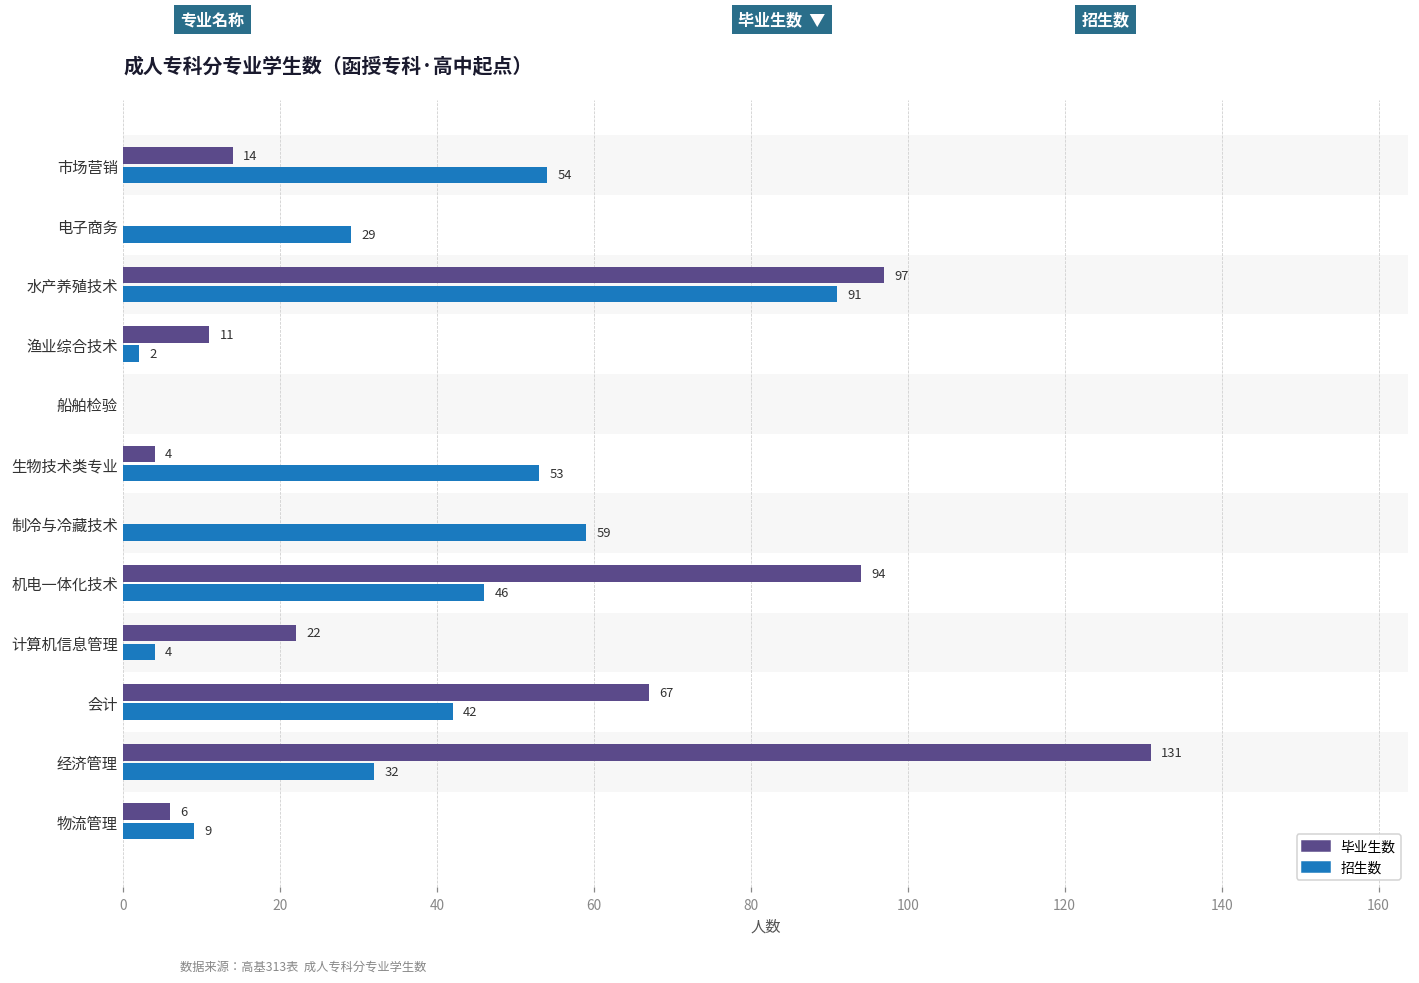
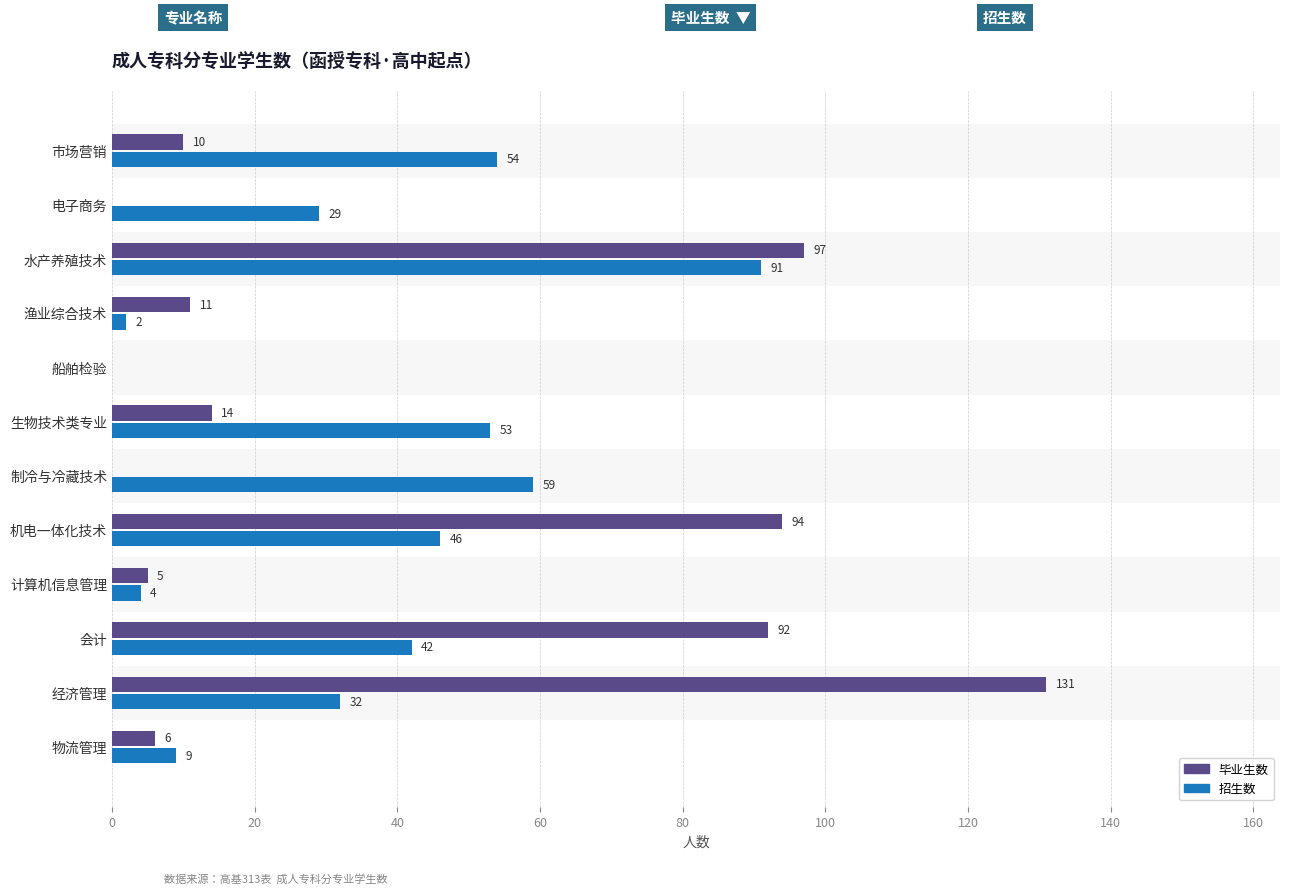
毕业生数, 市场营销: 14 -> 10
毕业生数, 生物技术类专业: 4 -> 14
毕业生数, 计算机信息管理: 22 -> 5
毕业生数, 会计: 67 -> 92
